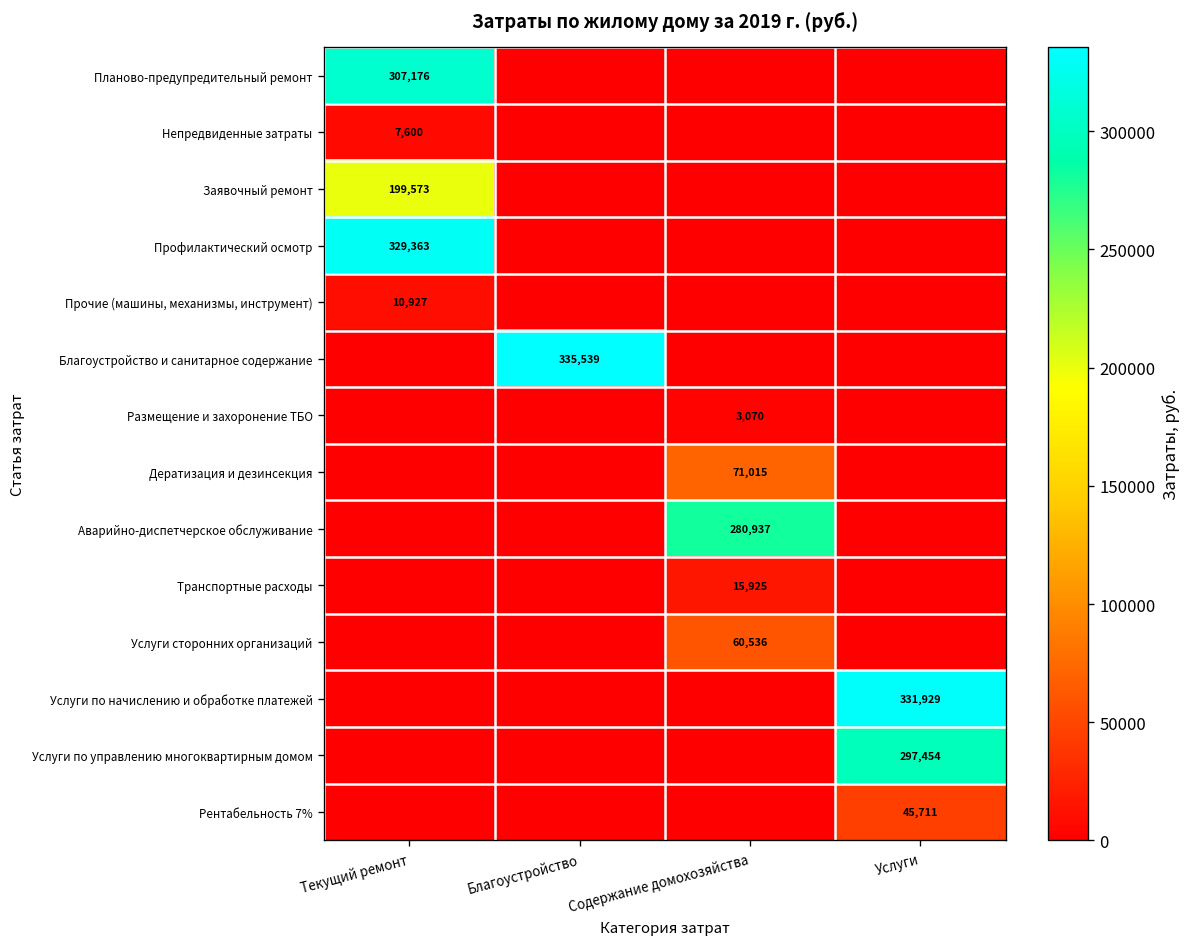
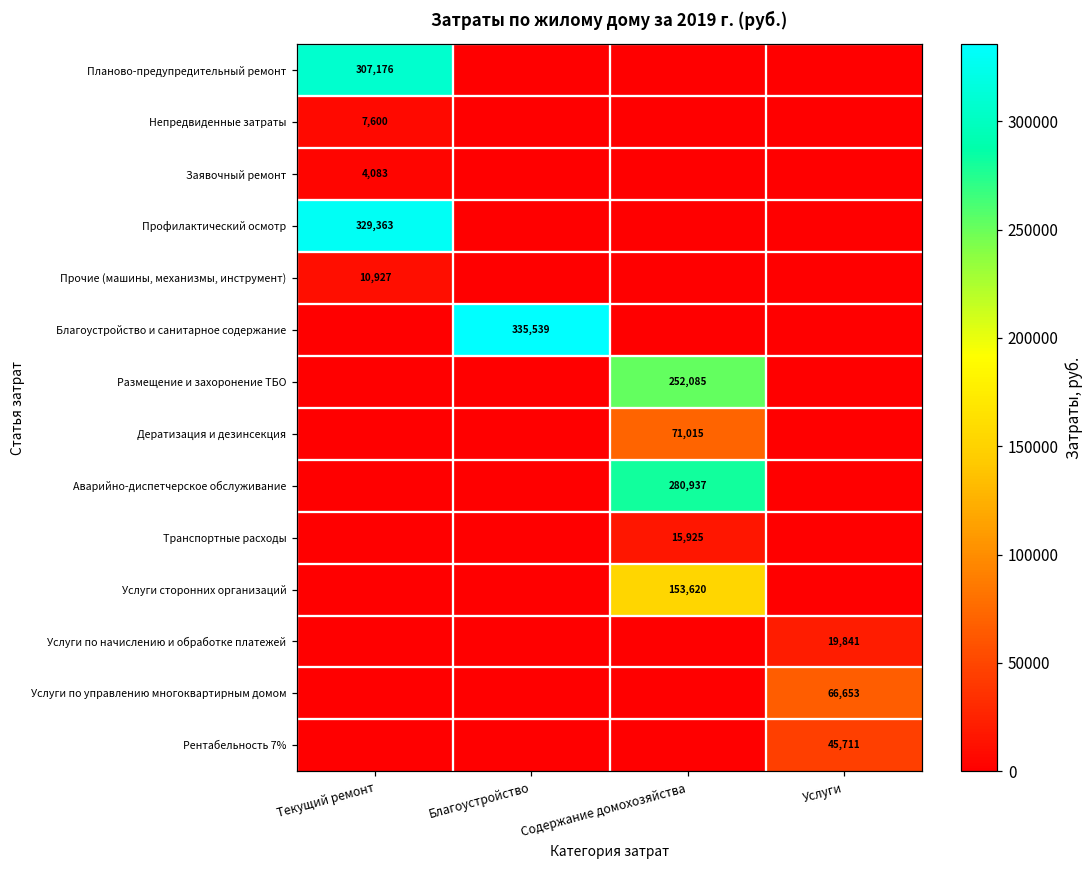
Заявочный ремонт, Текущий ремонт: 199,573 -> 4,083
Размещение и захоронение ТБО, Содержание домохозяйства: 3,070 -> 252,085
Услуги сторонних организаций, Содержание домохозяйства: 60,536 -> 153,620
Услуги по начислению и обработке платежей, Услуги: 331,929 -> 19,841
Услуги по управлению многоквартирным домом, Услуги: 297,454 -> 66,653
